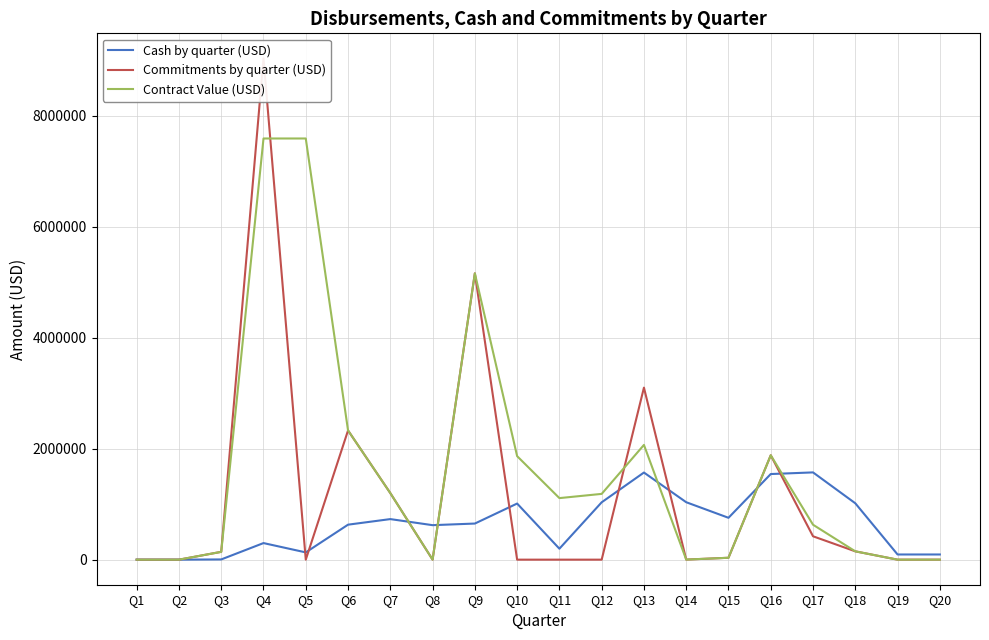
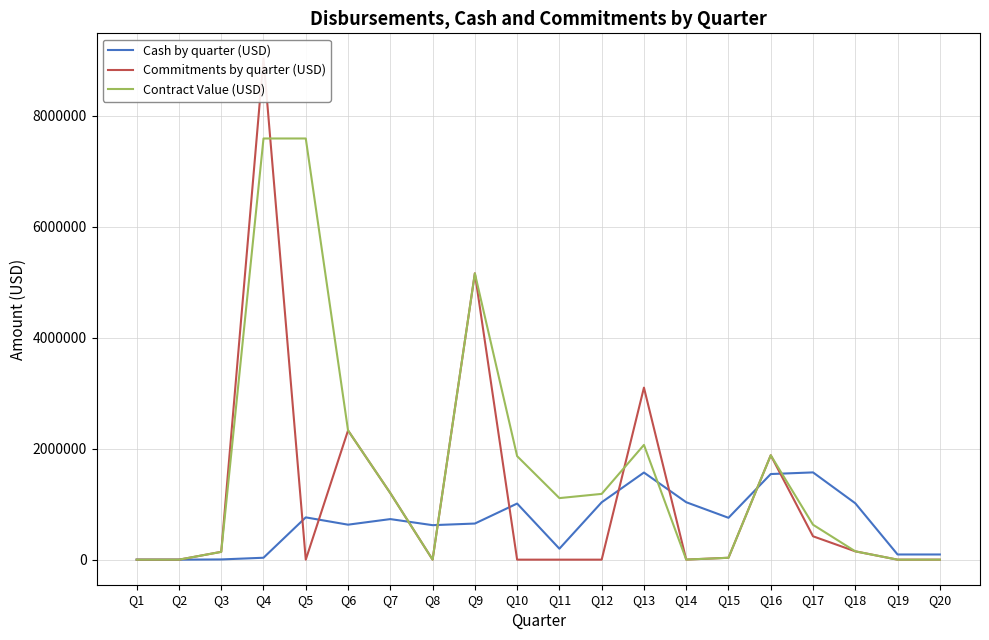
Cash by quarter (USD), Q4: 300000 -> 0
Cash by quarter (USD), Q5: 100000 -> 800000
